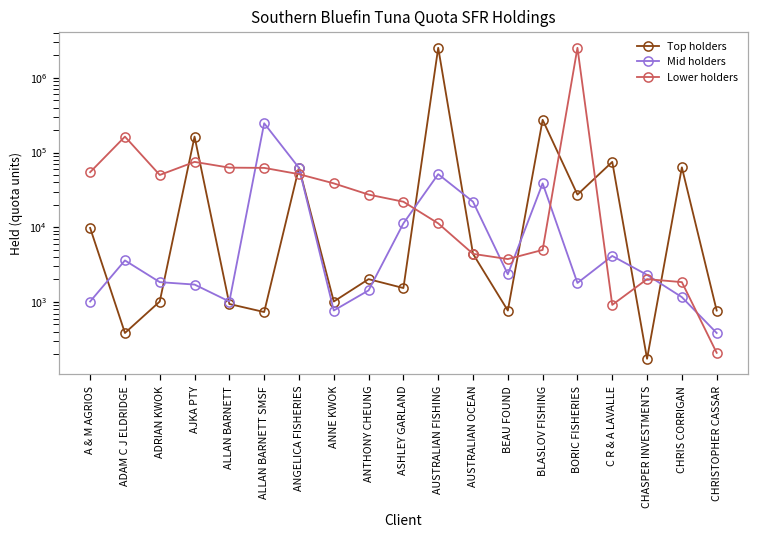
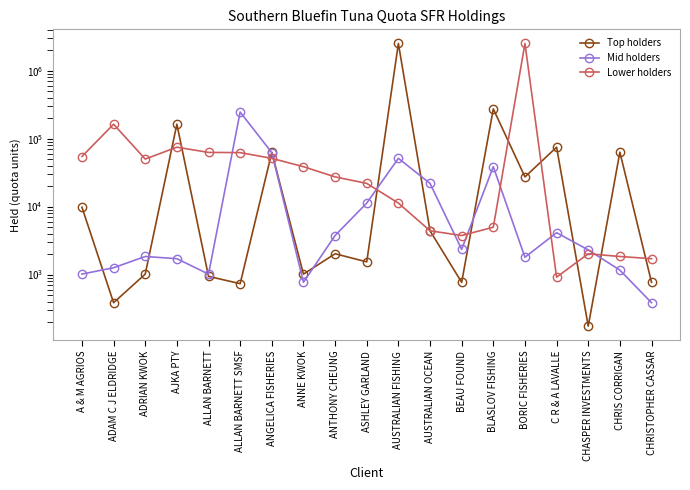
Mid holders, ADAM C J ELDRIDGE: 4000 -> 1300
Mid holders, ANTHONY CHEUNG: 1400 -> 4000
Lower holders, CHRISTOPHER CASSAR: 210 -> 1700
